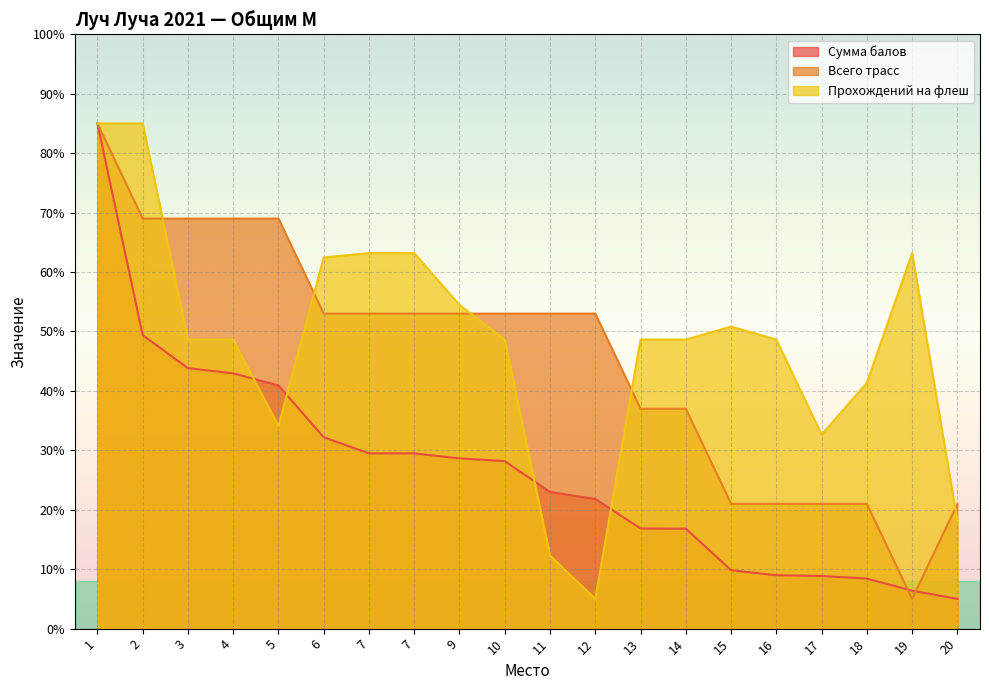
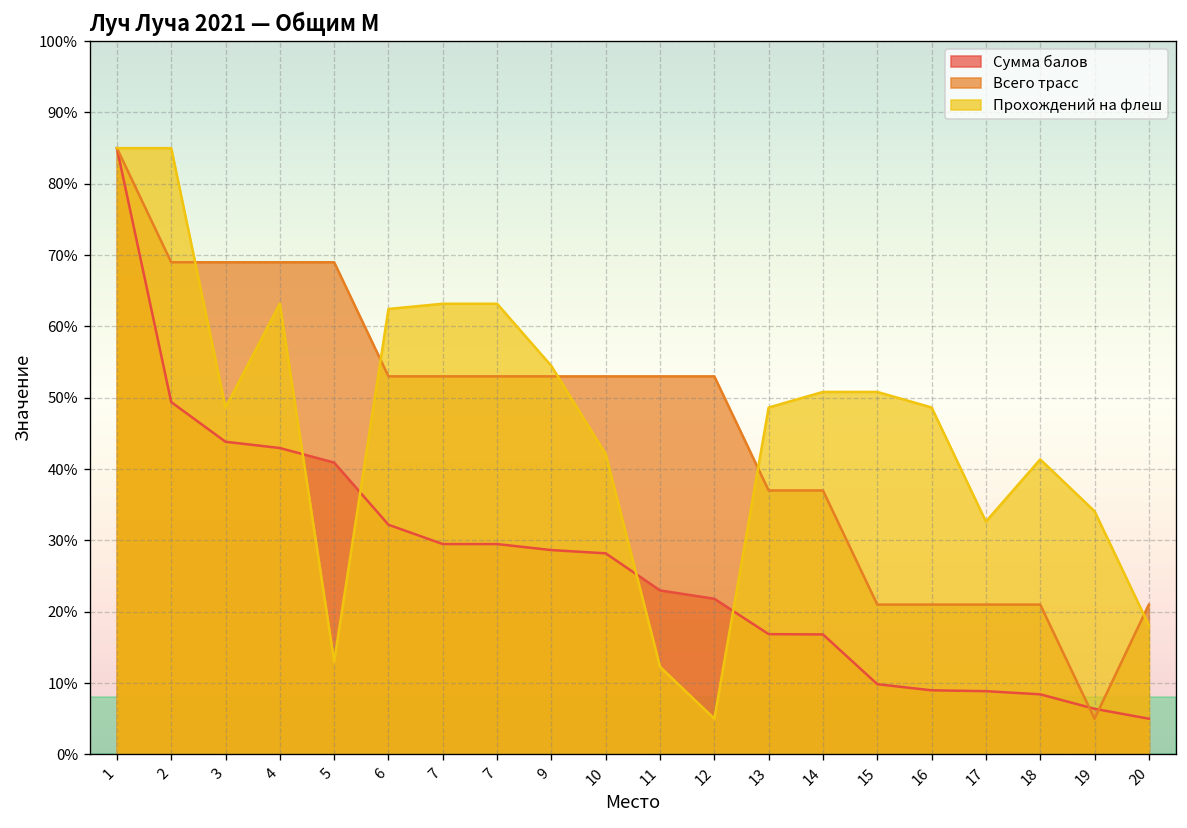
Прохождений на флеш, 4: 49% -> 63%
Прохождений на флеш, 5: 34% -> 13%
Прохождений на флеш, 10: 49% -> 42%
Прохождений на флеш, 14: 49% -> 51%
Прохождений на флеш, 19: 63% -> 34%
